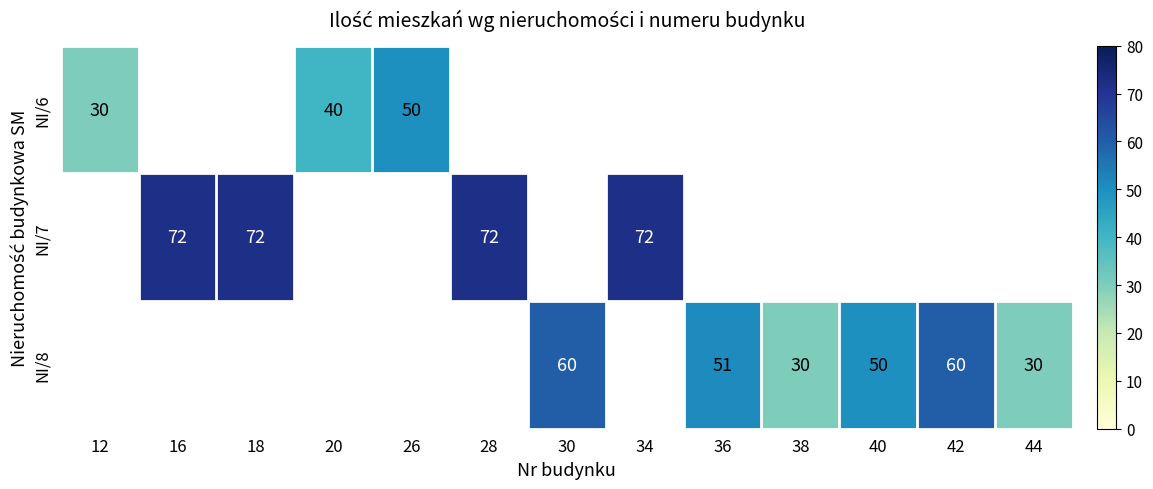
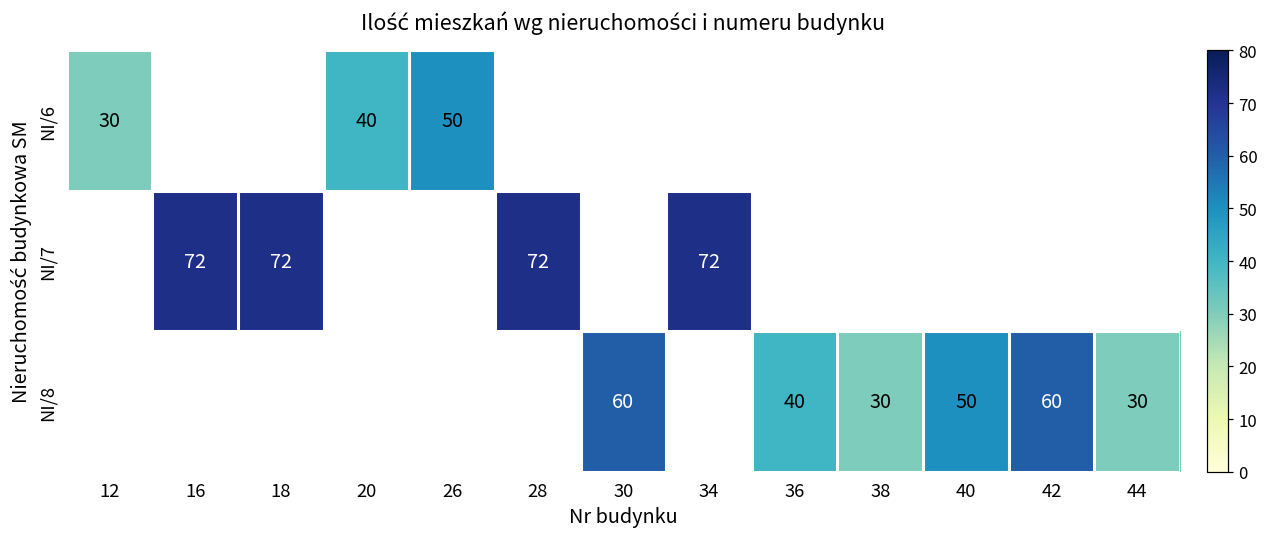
NI/8, 36: 51 -> 40
